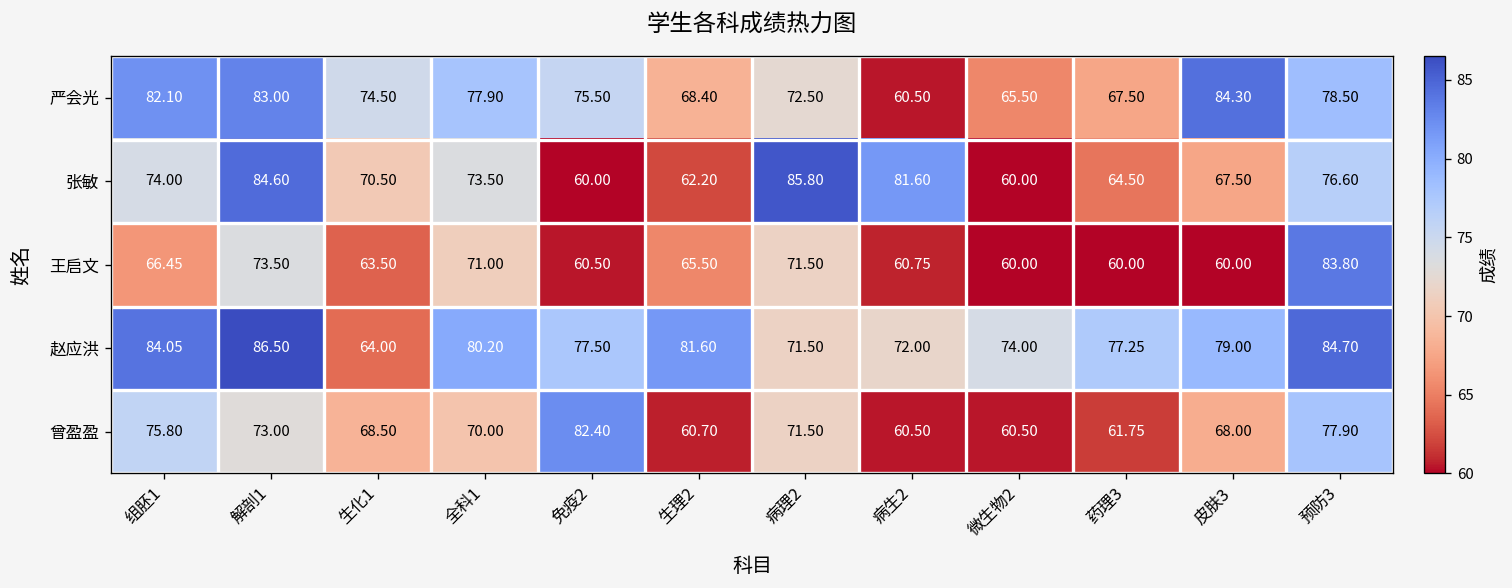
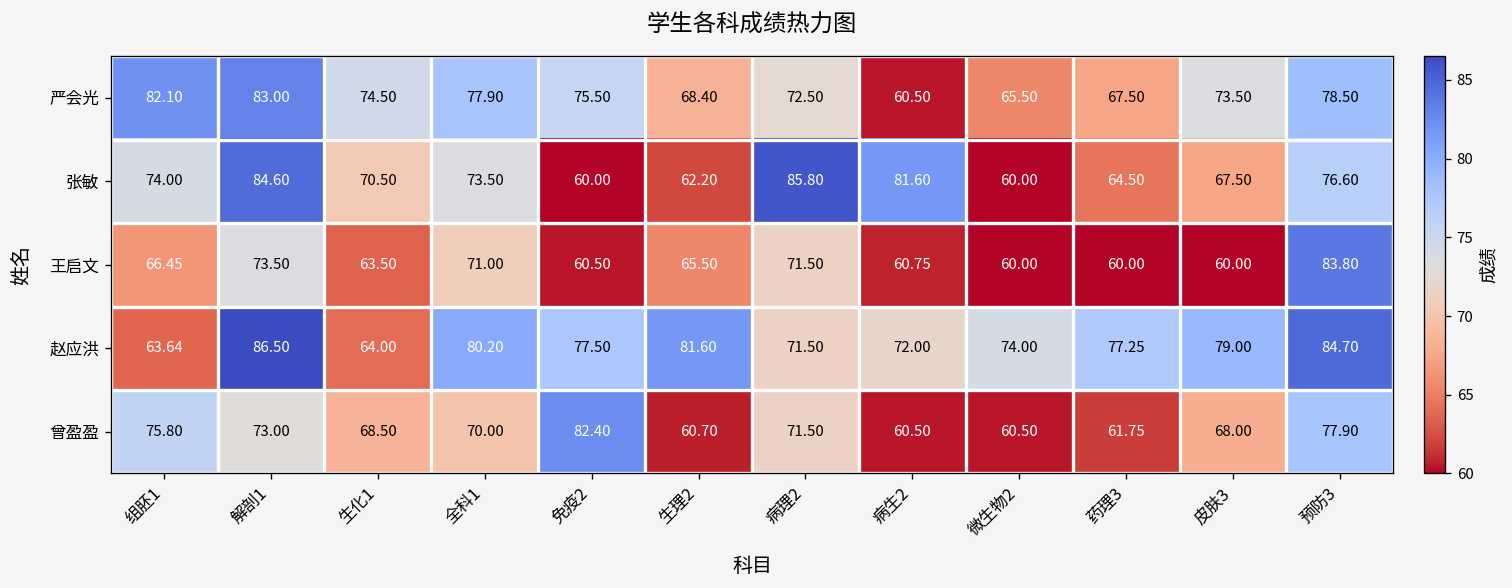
严会光, 皮肤3: 84.30 -> 73.50
赵应洪, 组胚1: 84.05 -> 63.64
